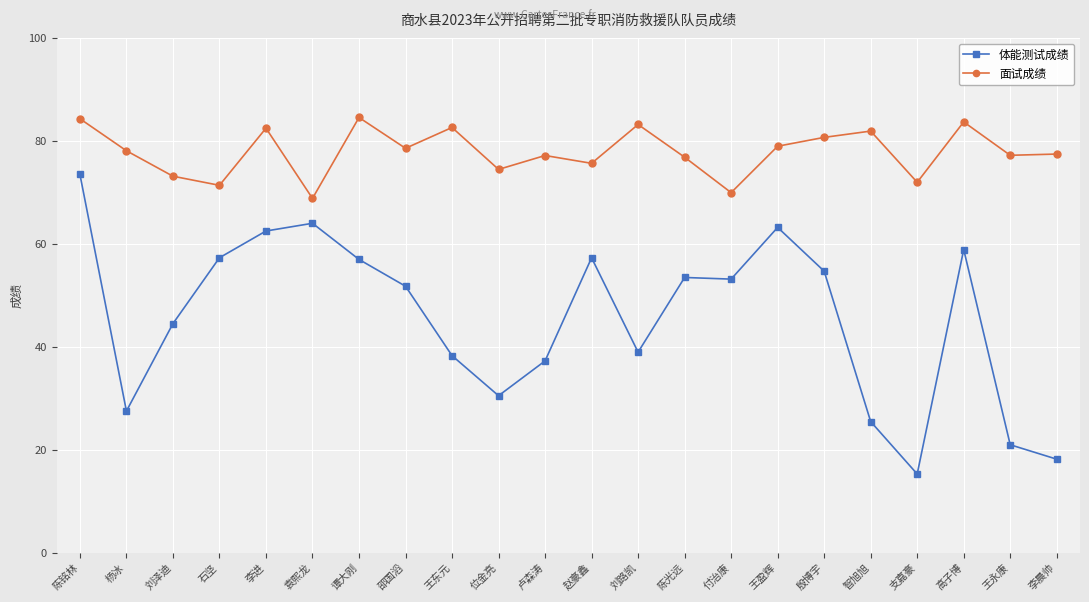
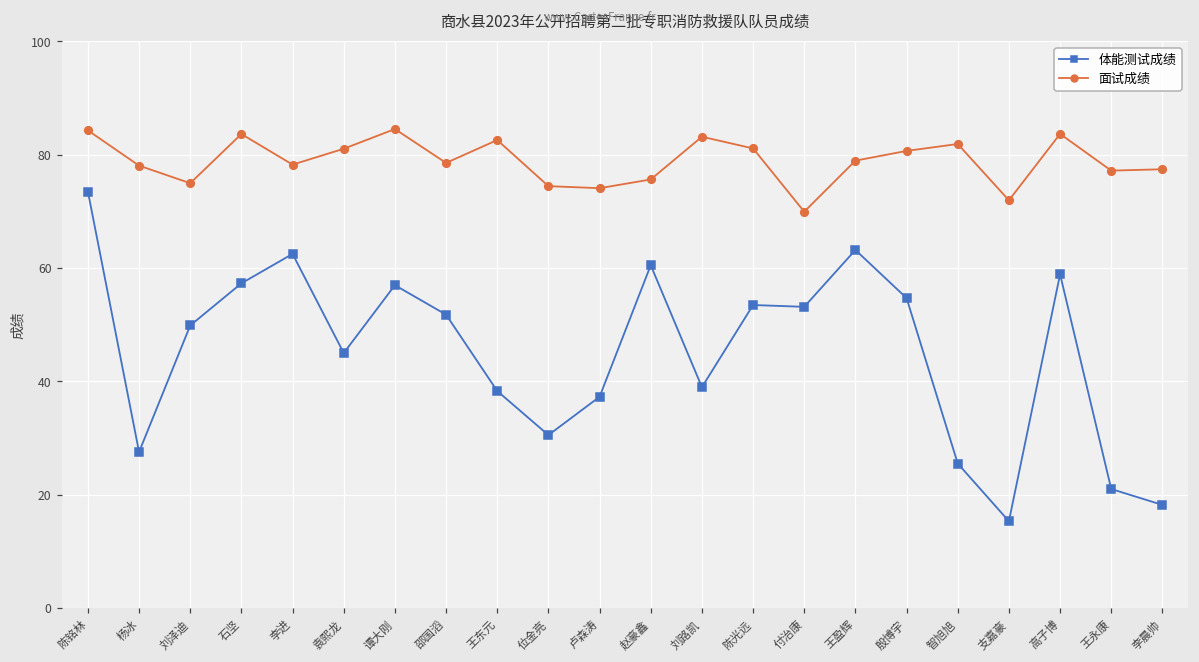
体能测试成绩, 刘泽迪: 45 -> 50
面试成绩, 刘泽迪: 73 -> 75
面试成绩, 石坚: 71 -> 84
面试成绩, 李进: 82 -> 78
体能测试成绩, 袁熙龙: 64 -> 45
面试成绩, 袁熙龙: 69 -> 81
面试成绩, 卢森涛: 77 -> 74
体能测试成绩, 赵豪鑫: 57 -> 61
面试成绩, 陈光远: 77 -> 81
